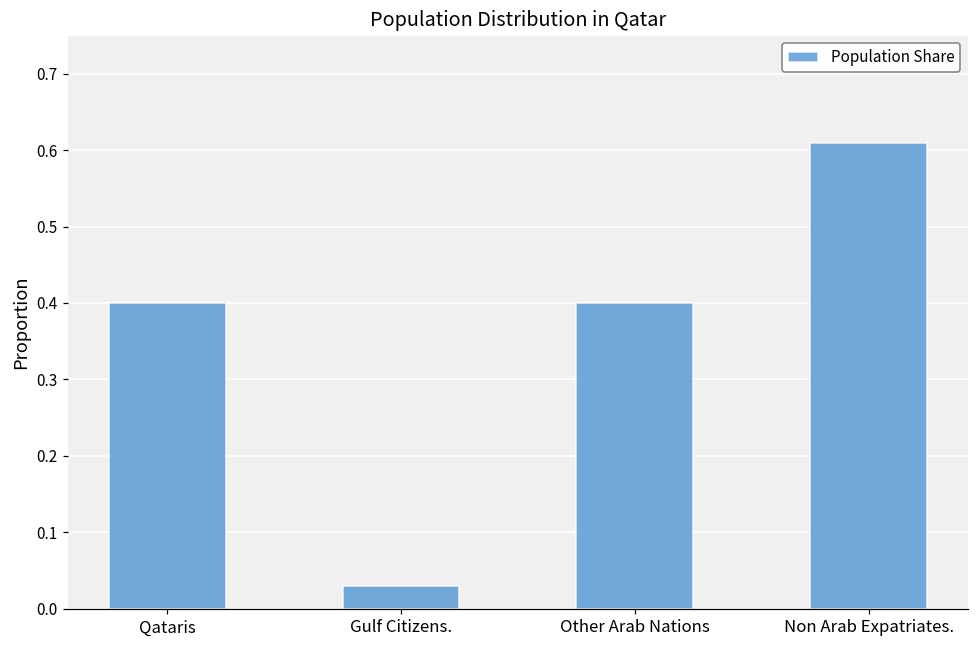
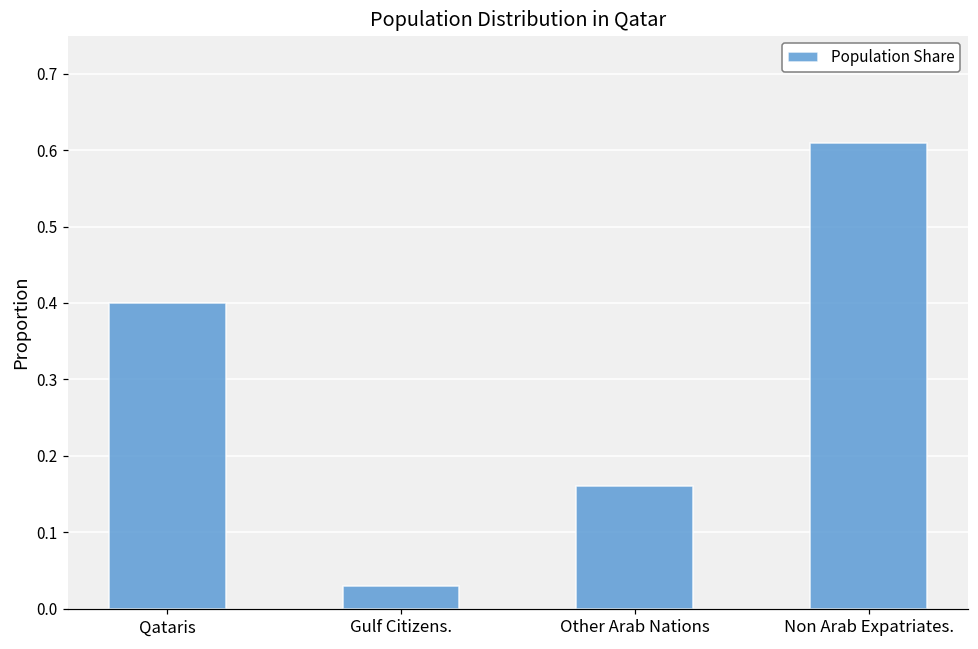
Other Arab Nations: 0.40 -> 0.16
